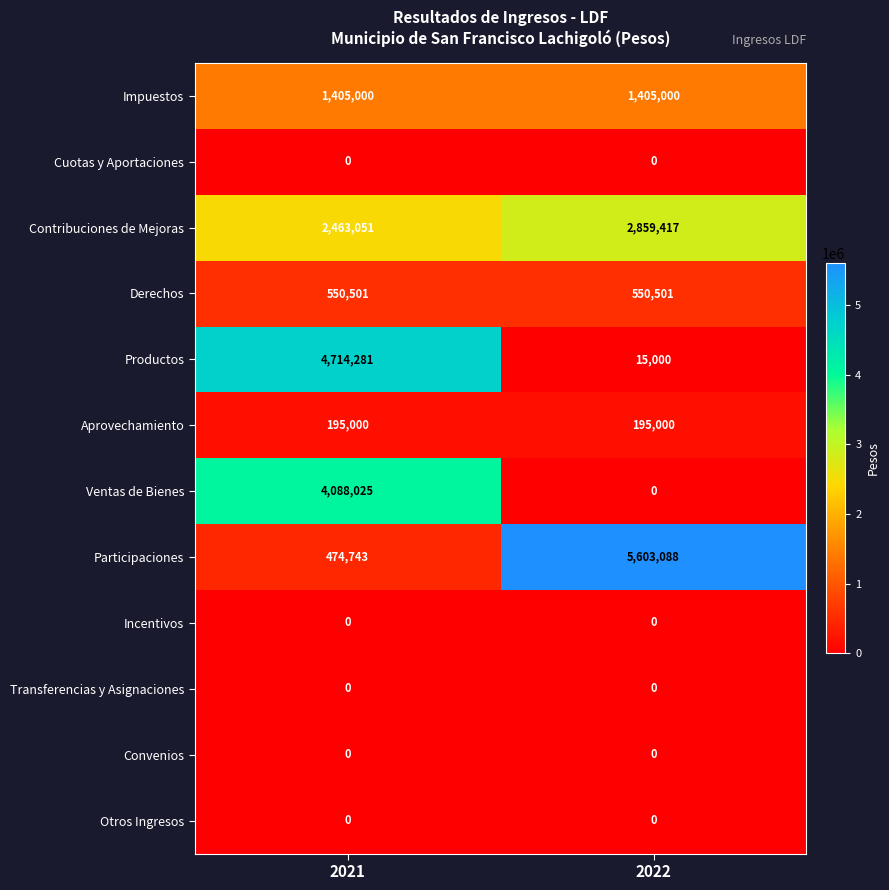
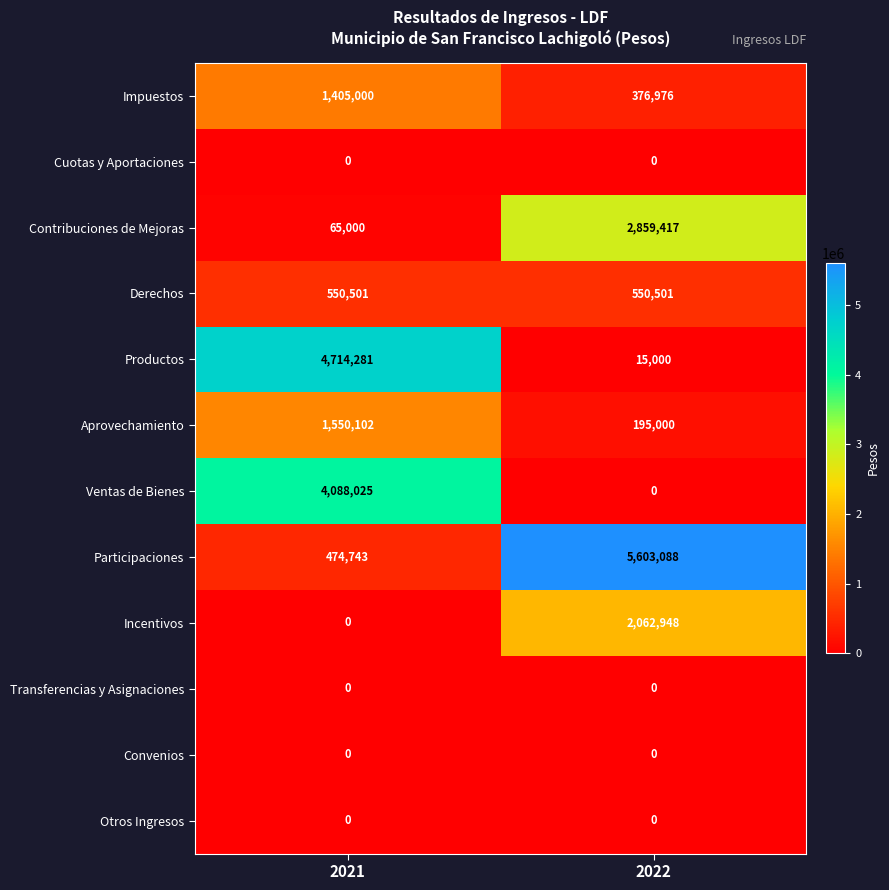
Impuestos, 2022: 1,405,000 -> 376,976
Contribuciones de Mejoras, 2021: 2,463,051 -> 65,000
Aprovechamiento, 2021: 195,000 -> 1,550,102
Incentivos, 2022: 0 -> 2,062,948
